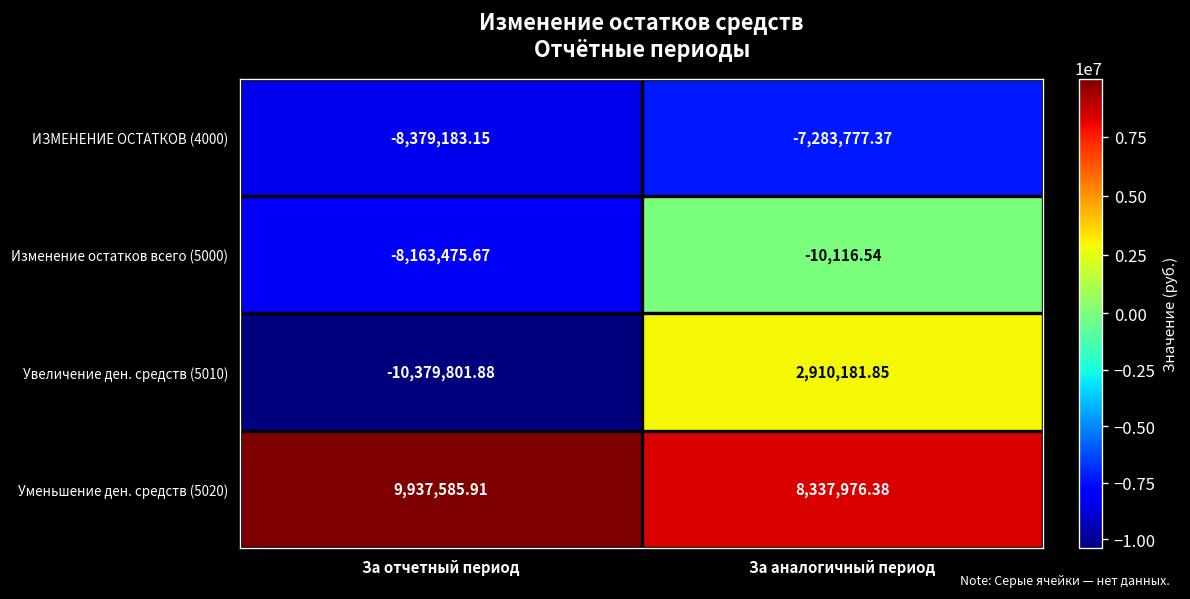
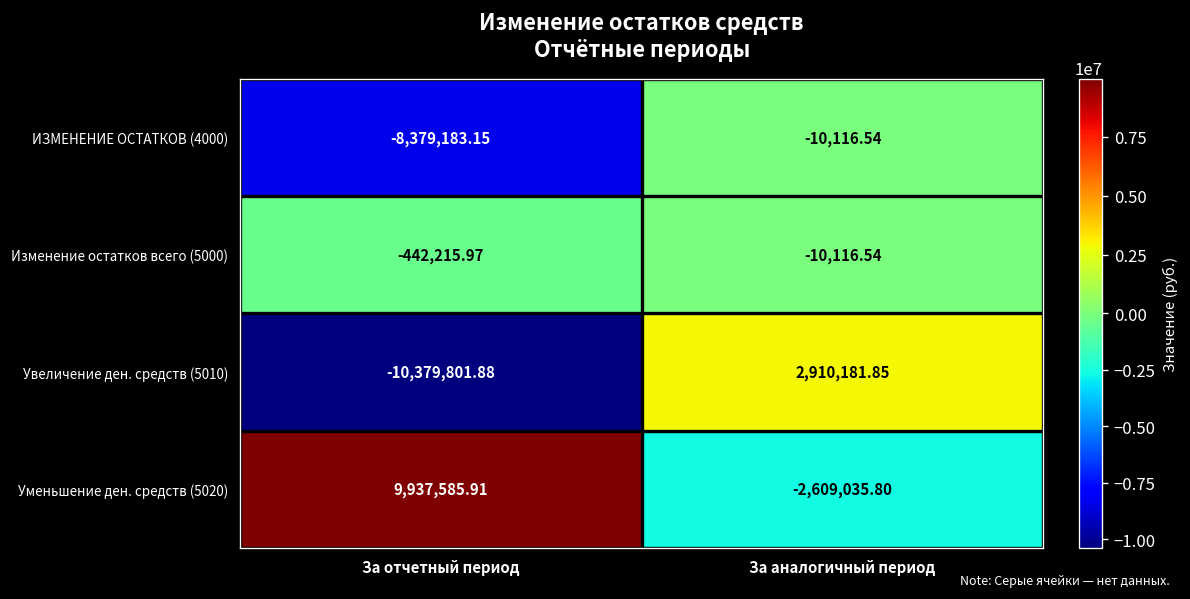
ИЗМЕНЕНИЕ ОСТАТКОВ (4000), За аналогичный период: -7,283,777.37 -> -10,116.54
Изменение остатков всего (5000), За отчетный период: -8,163,475.67 -> -442,215.97
Уменьшение ден. средств (5020), За аналогичный период: 8,337,976.38 -> -2,609,035.80
